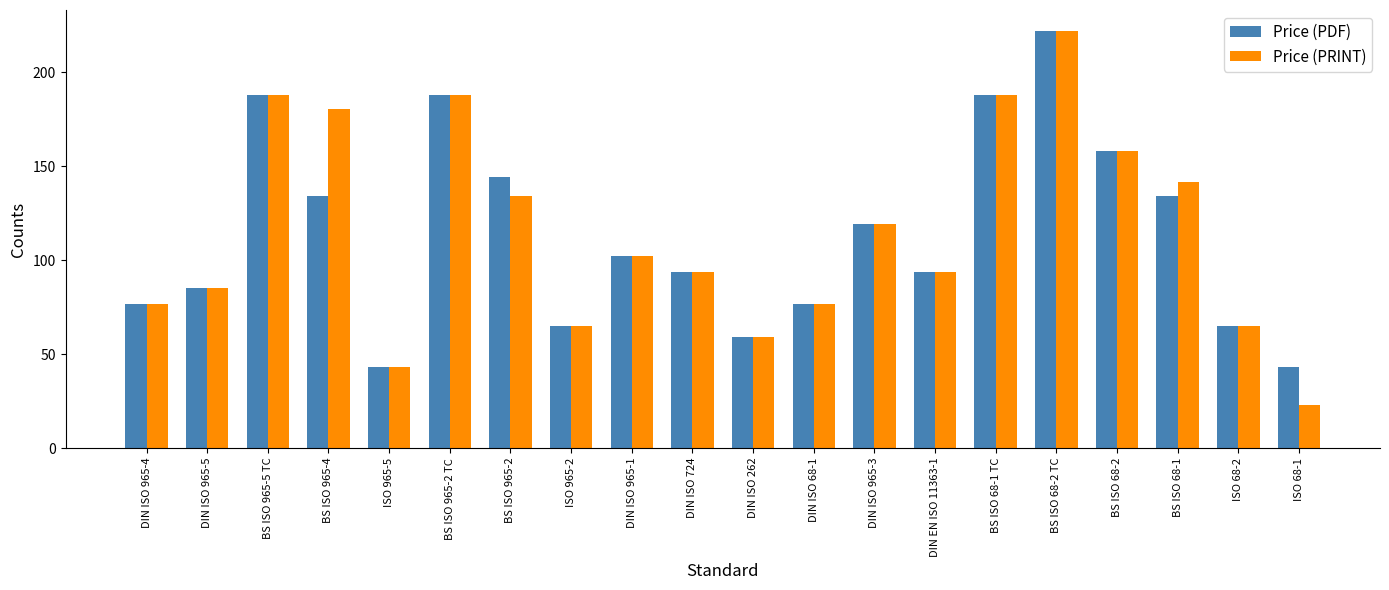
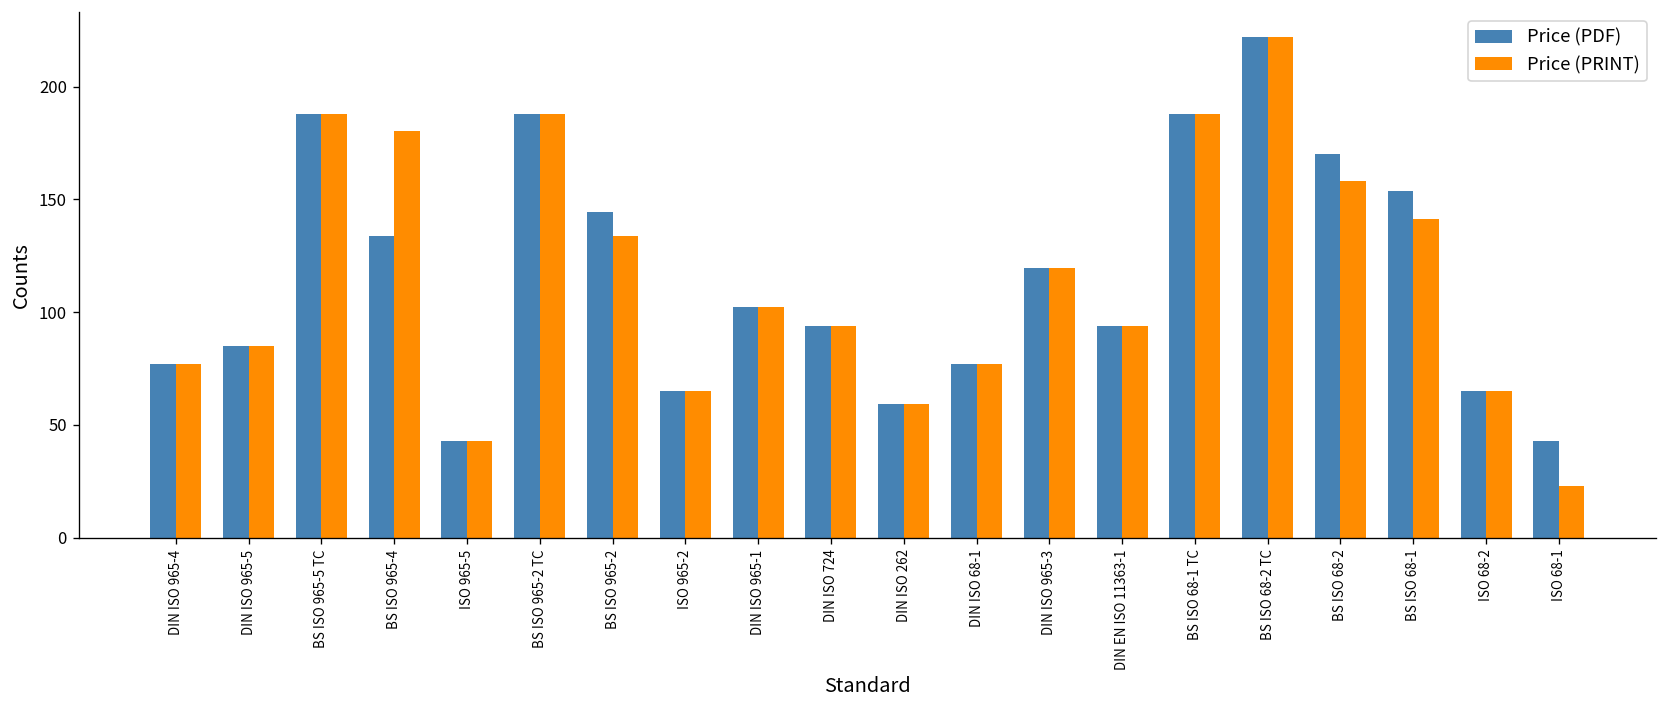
Price (PDF), BS ISO 68-2: 158 -> 170
Price (PDF), BS ISO 68-1: 134 -> 154
